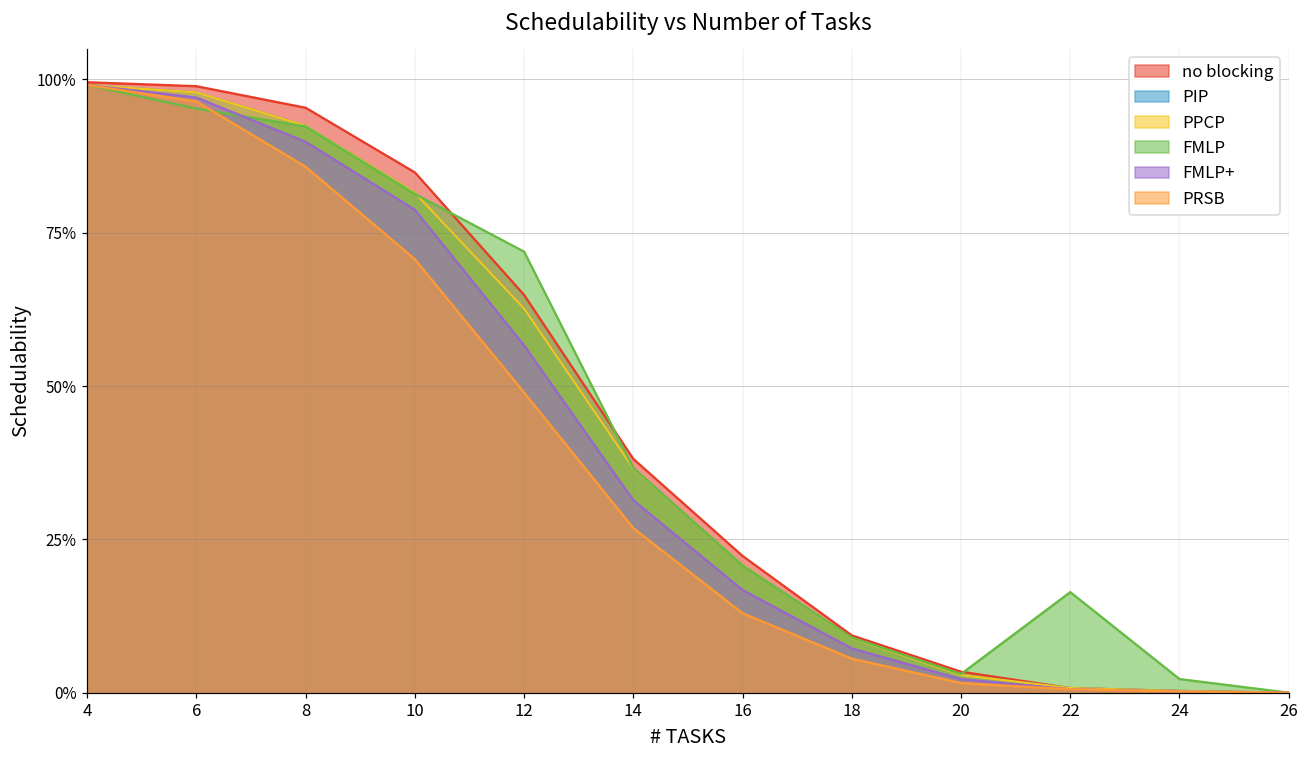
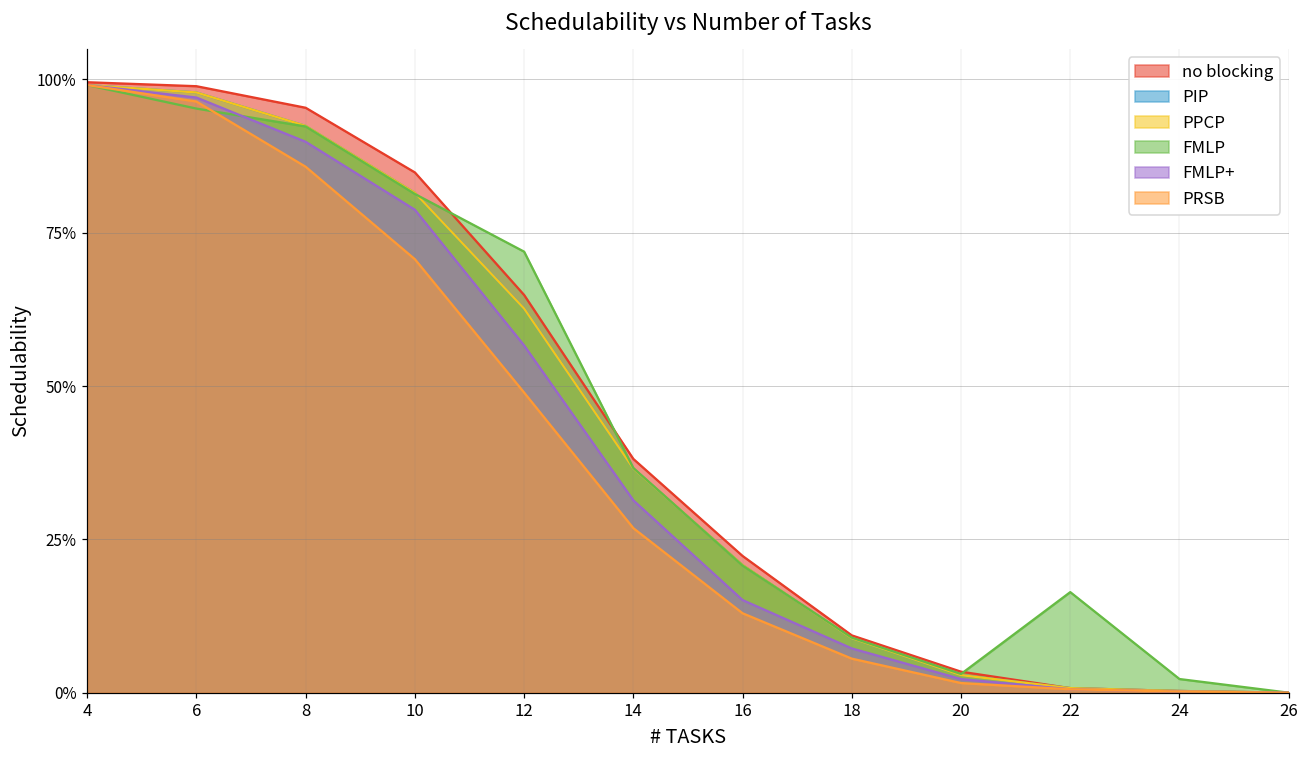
FMLP+, 16: 17% -> 15%
